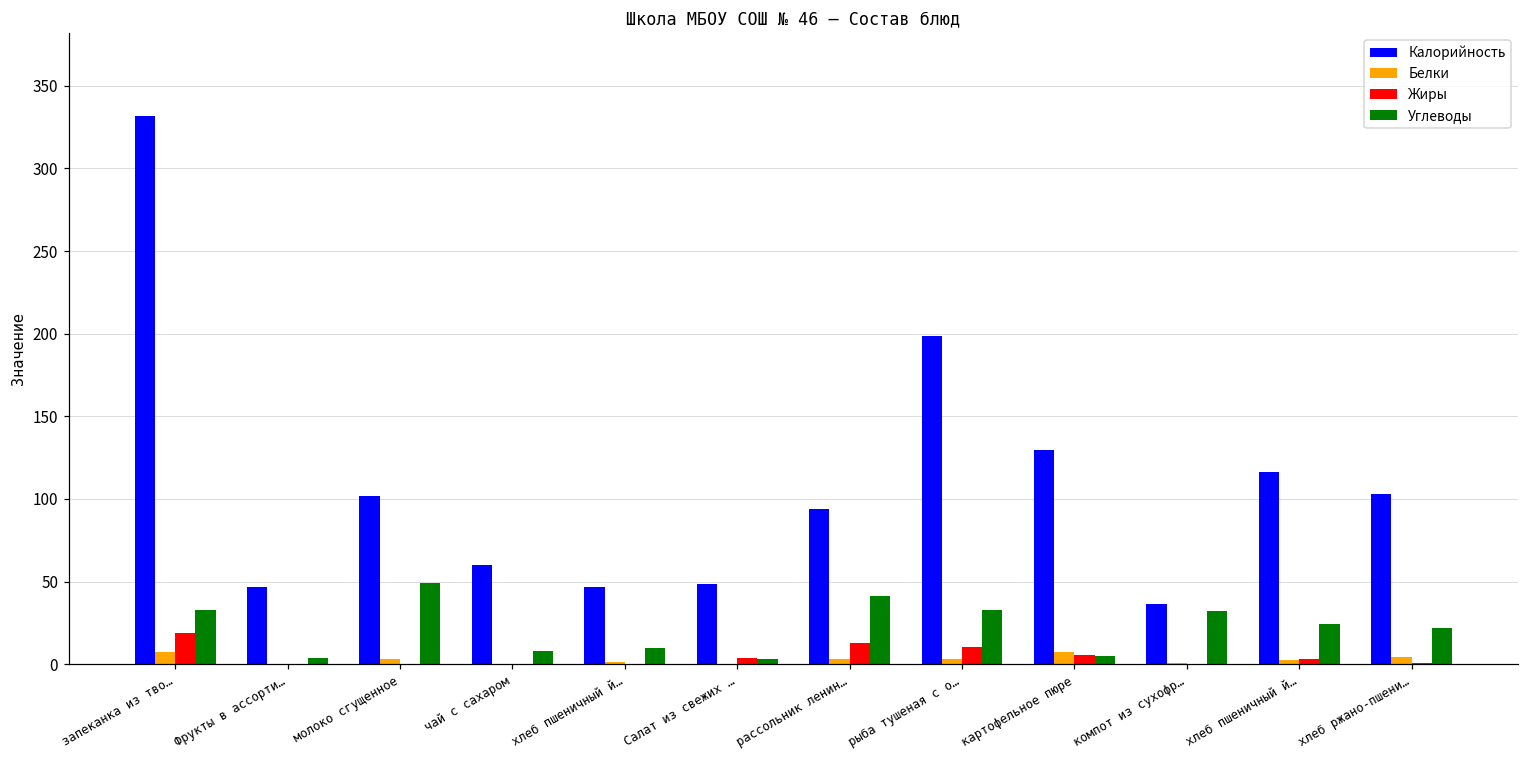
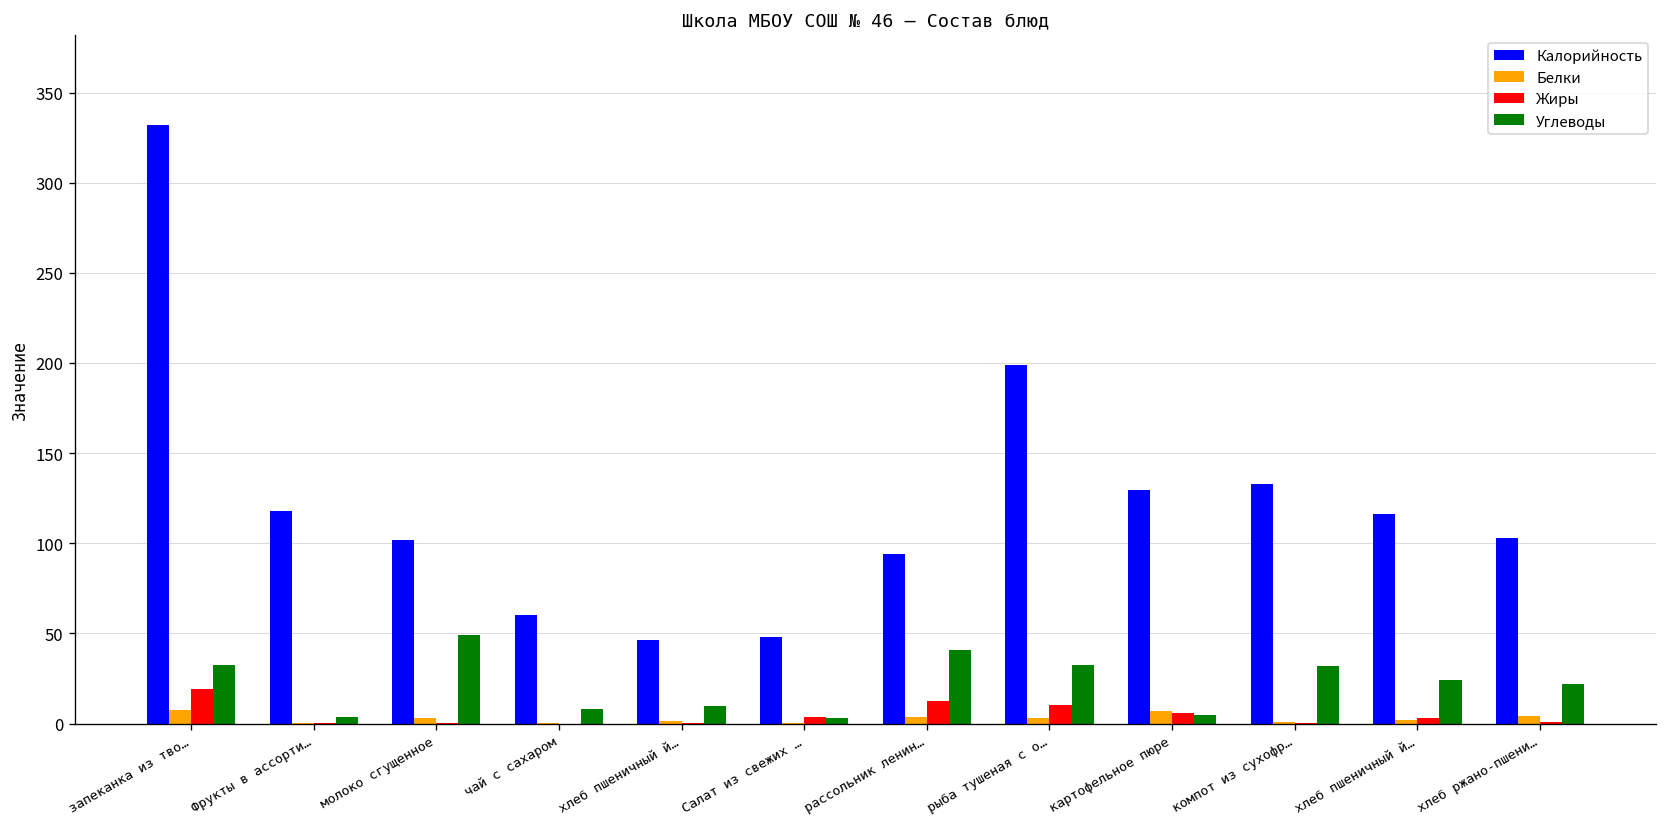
Калорийность, Фрукты в ассорти…: 47 -> 118
Калорийность, компот из сухофр…: 36 -> 133
